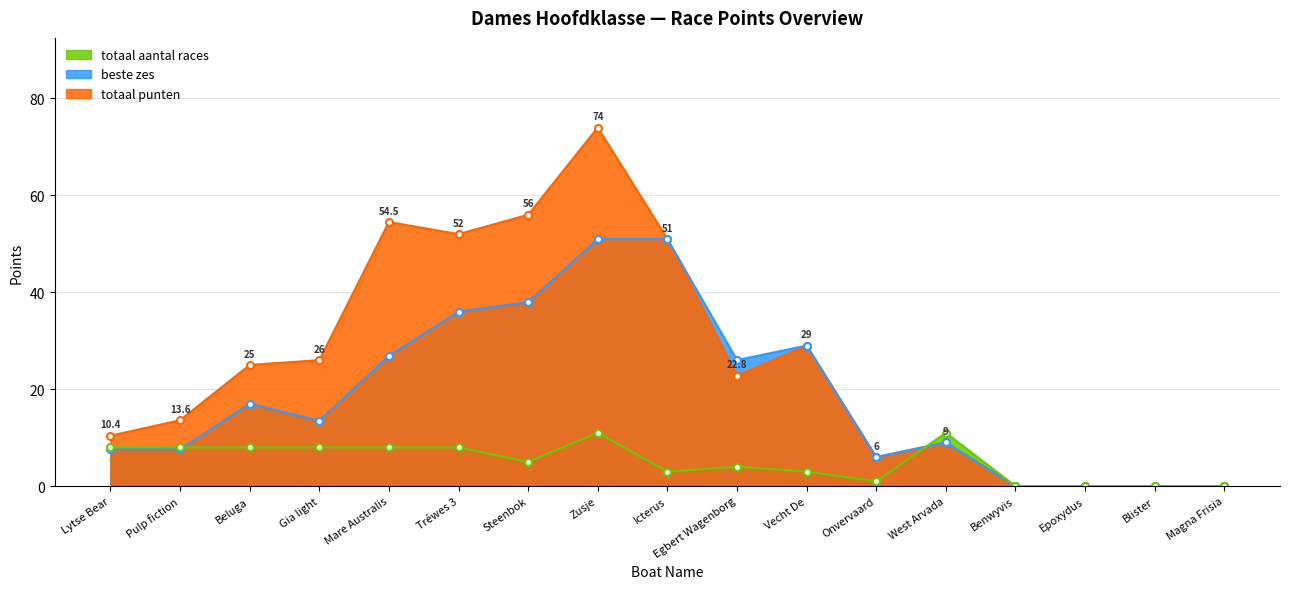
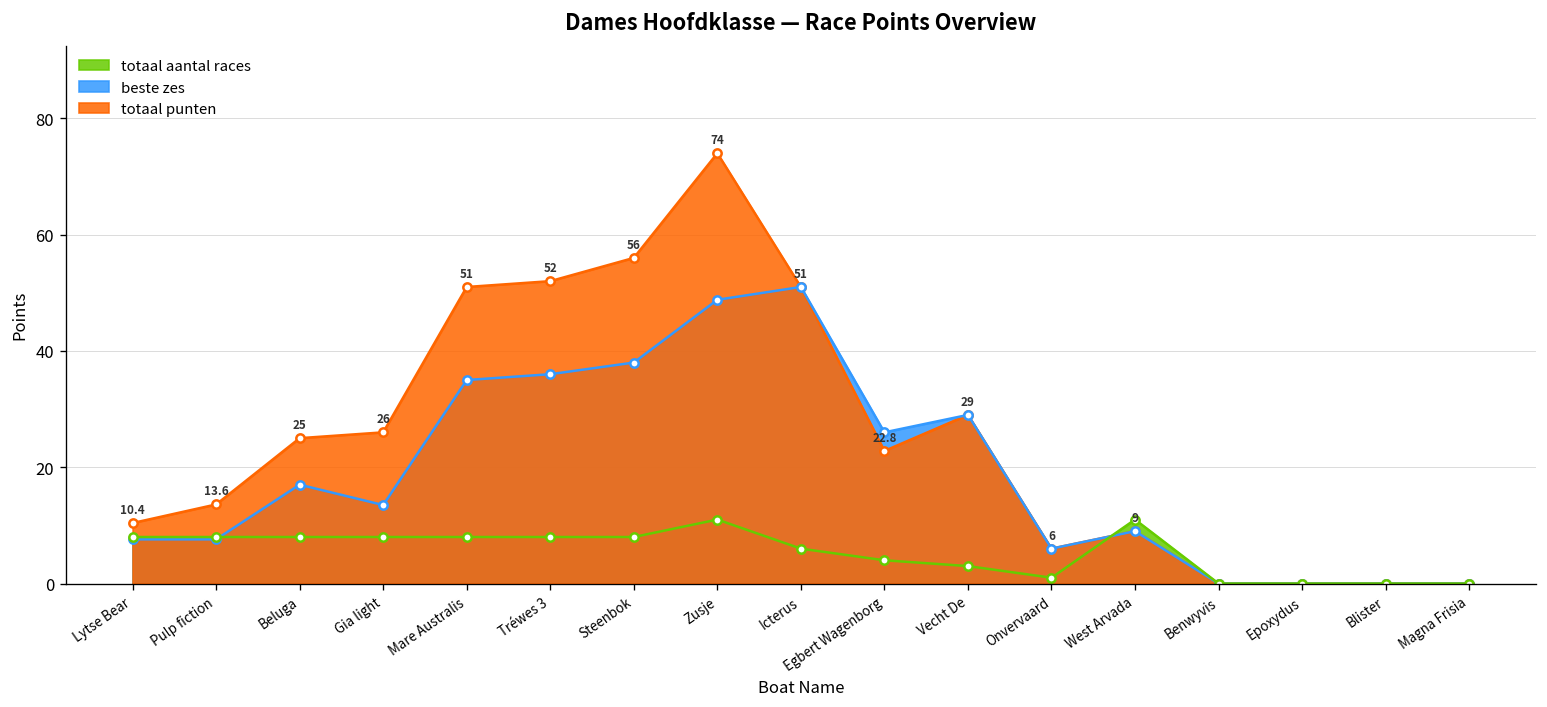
beste zes, Mare Australis: 27 -> 35
totaal punten, Mare Australis: 54.5 -> 51
totaal aantal races, Steenbok: 5 -> 8
beste zes, Zusje: 51 -> 49
totaal aantal races, Icterus: 3 -> 6
